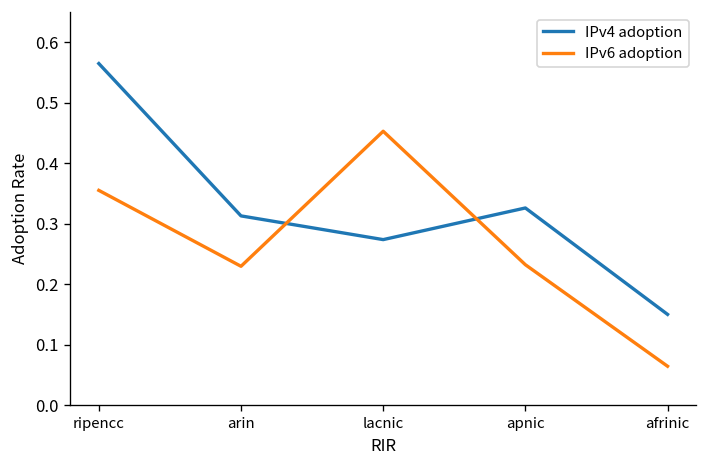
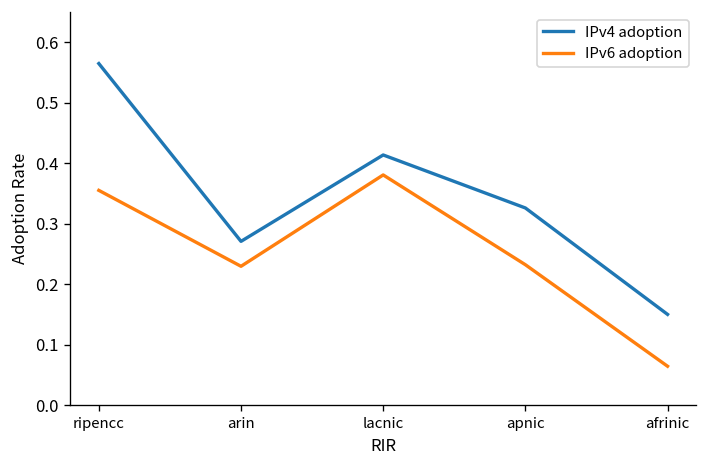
IPv4 adoption, arin: 0.31 -> 0.27
IPv4 adoption, lacnic: 0.27 -> 0.41
IPv6 adoption, lacnic: 0.45 -> 0.38
